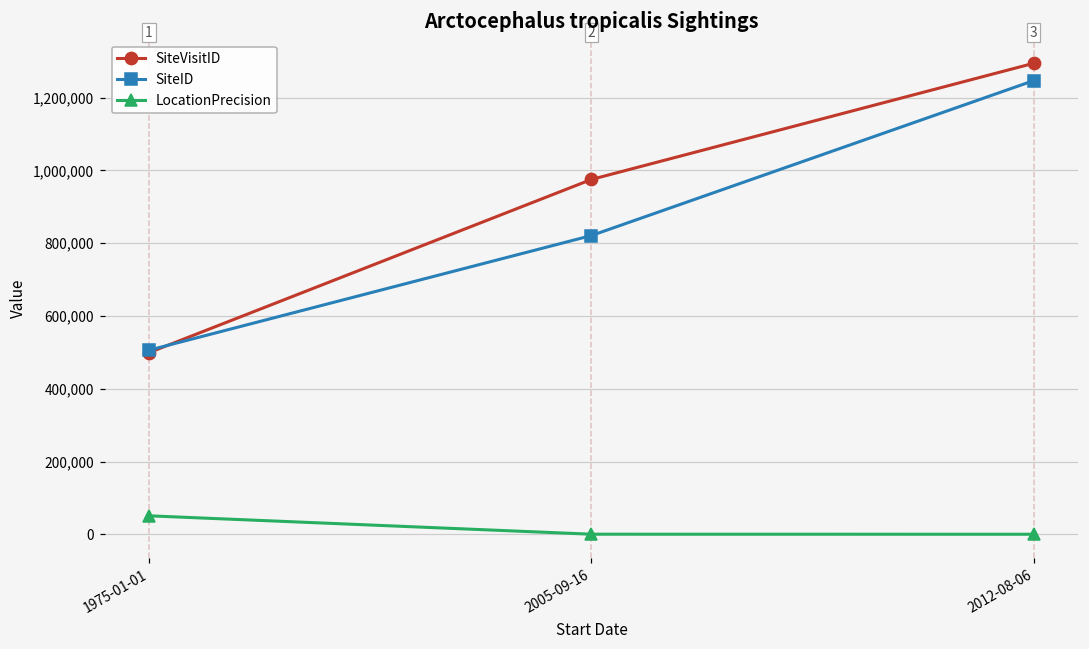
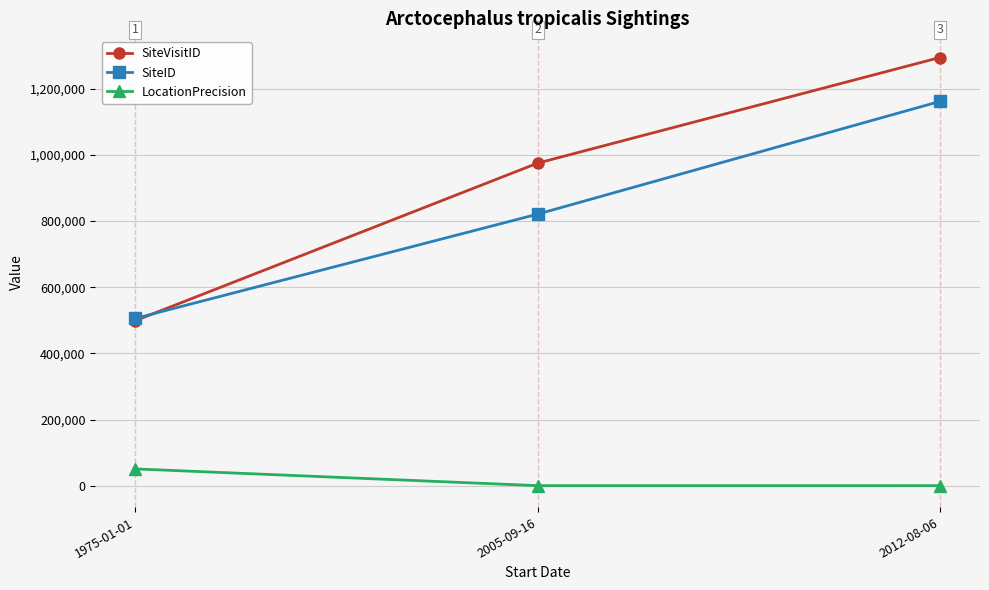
SiteID, 2012-08-06: 1,250,000 -> 1,160,000
